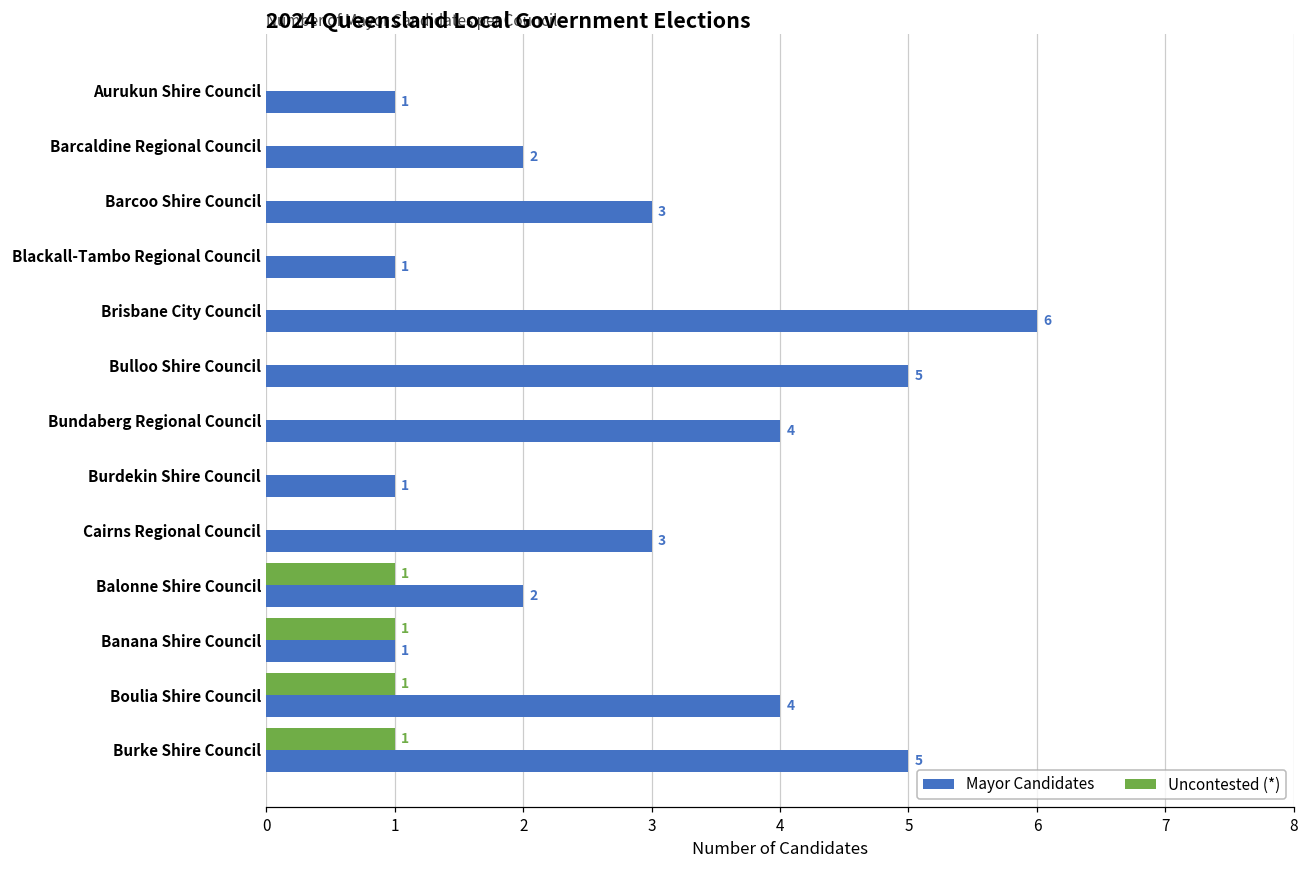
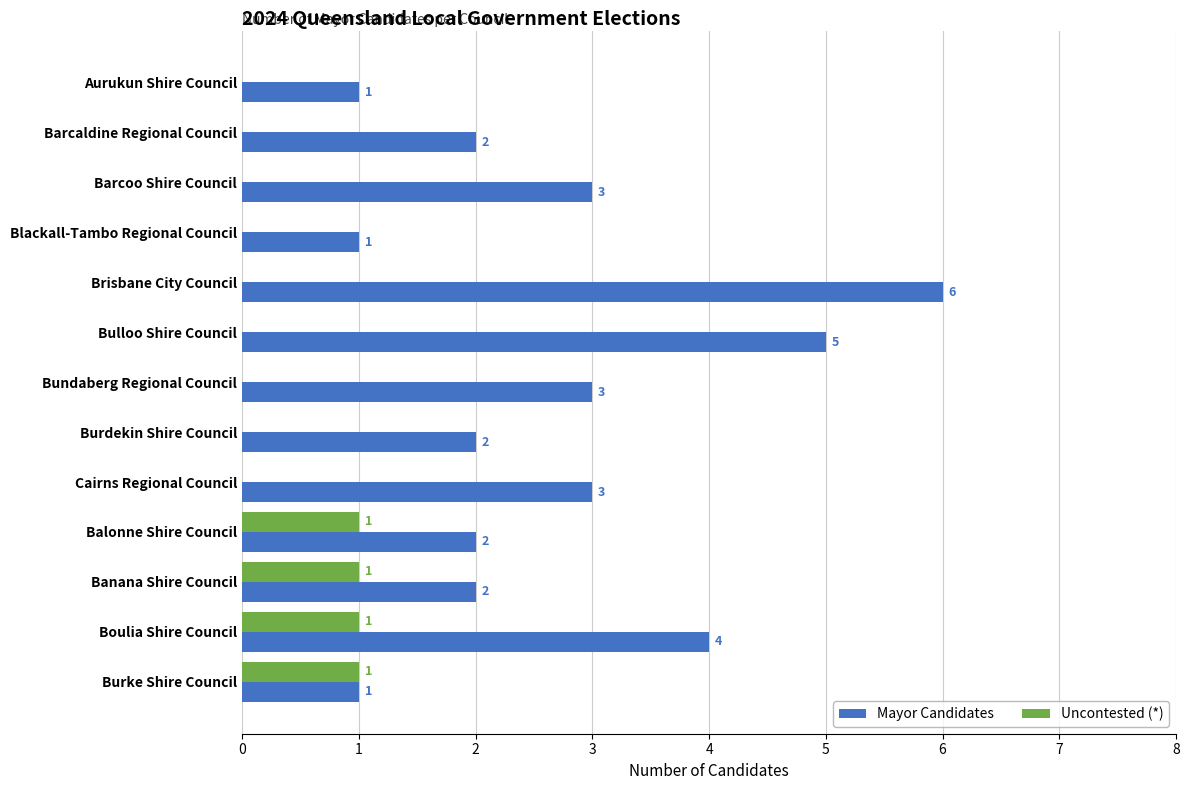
Mayor Candidates, Bundaberg Regional Council: 4 -> 3
Mayor Candidates, Burdekin Shire Council: 1 -> 2
Mayor Candidates, Banana Shire Council: 1 -> 2
Mayor Candidates, Burke Shire Council: 5 -> 1
